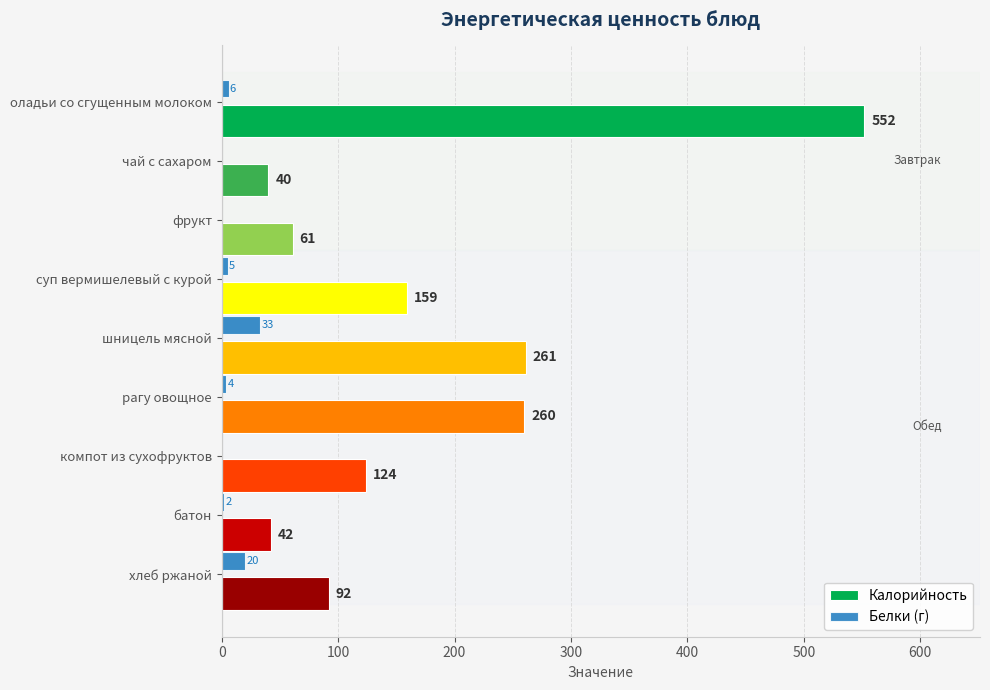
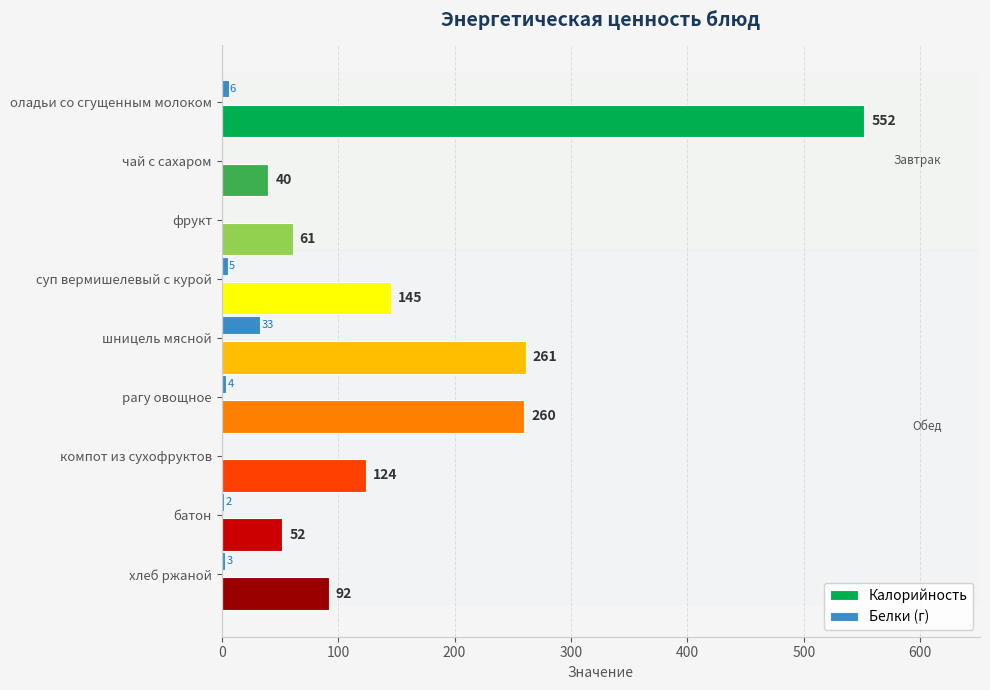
Калорийность, суп вермишелевый с курой: 159 -> 145
Калорийность, батон: 42 -> 52
Белки (г), хлеб ржаной: 20 -> 3
